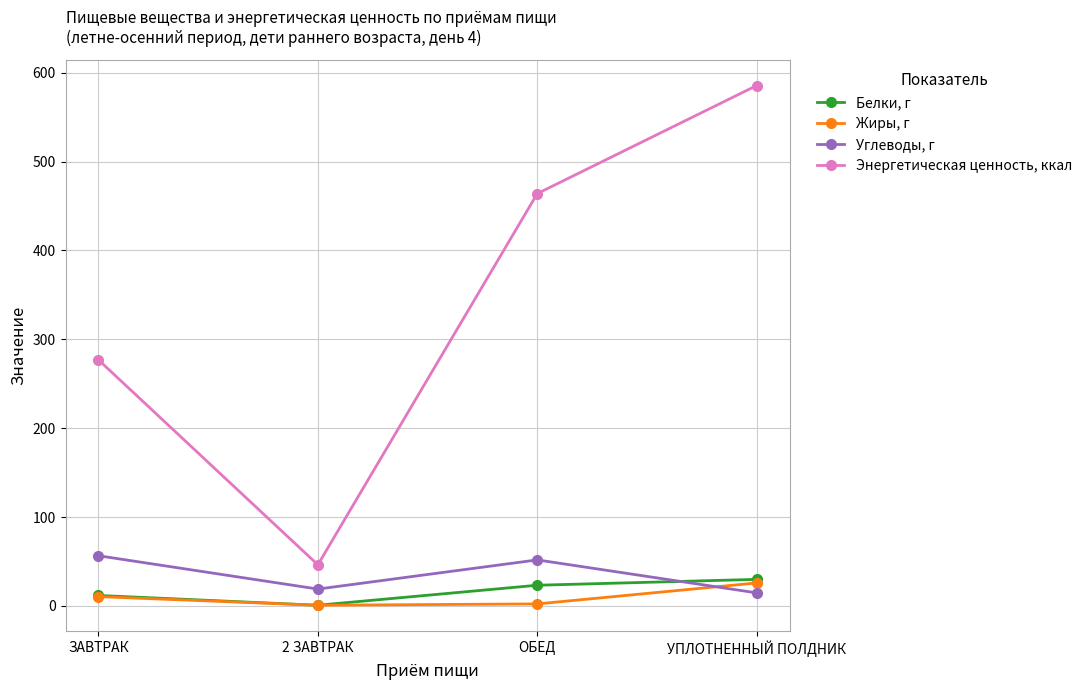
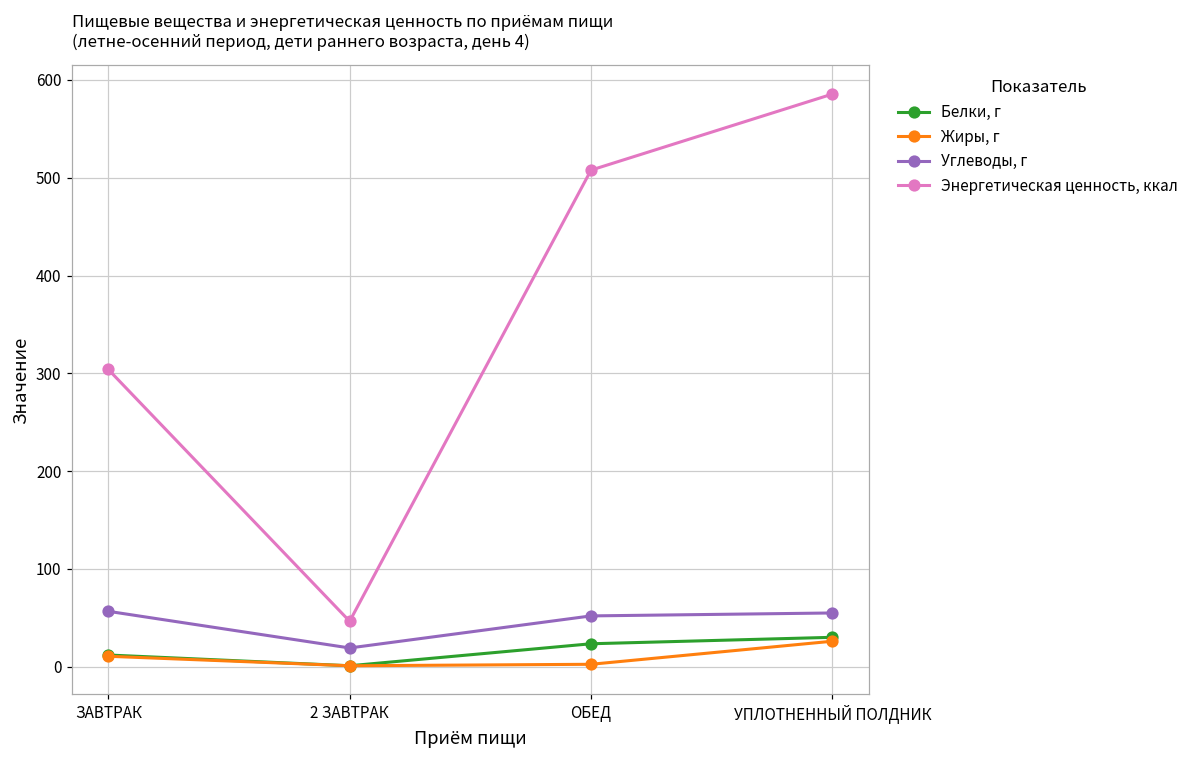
Энергетическая ценность, ккал, ЗАВТРАК: 280 -> 300
Энергетическая ценность, ккал, ОБЕД: 460 -> 510
Углеводы, г, УПЛОТНЕННЫЙ ПОЛДНИК: 10 -> 50
